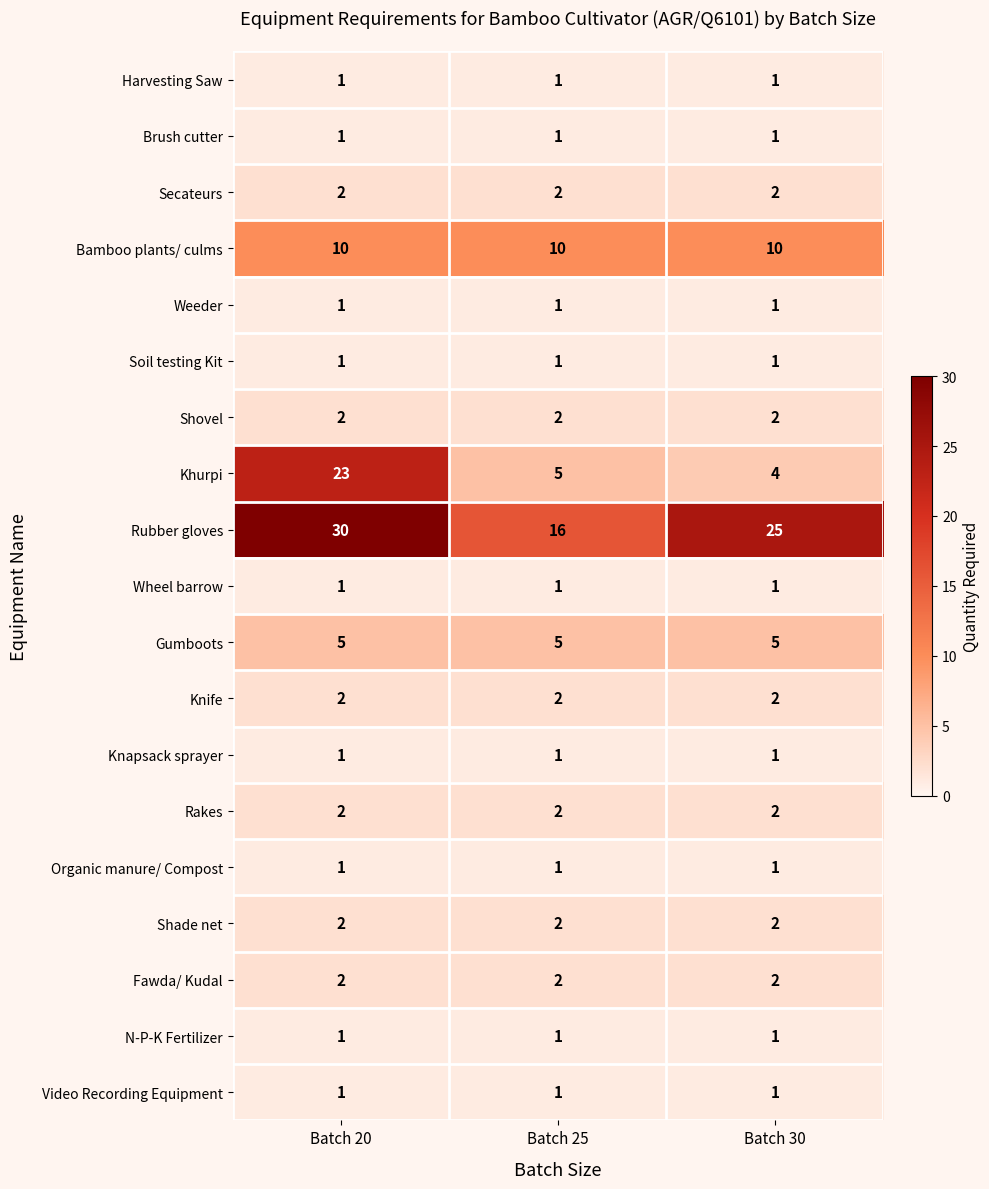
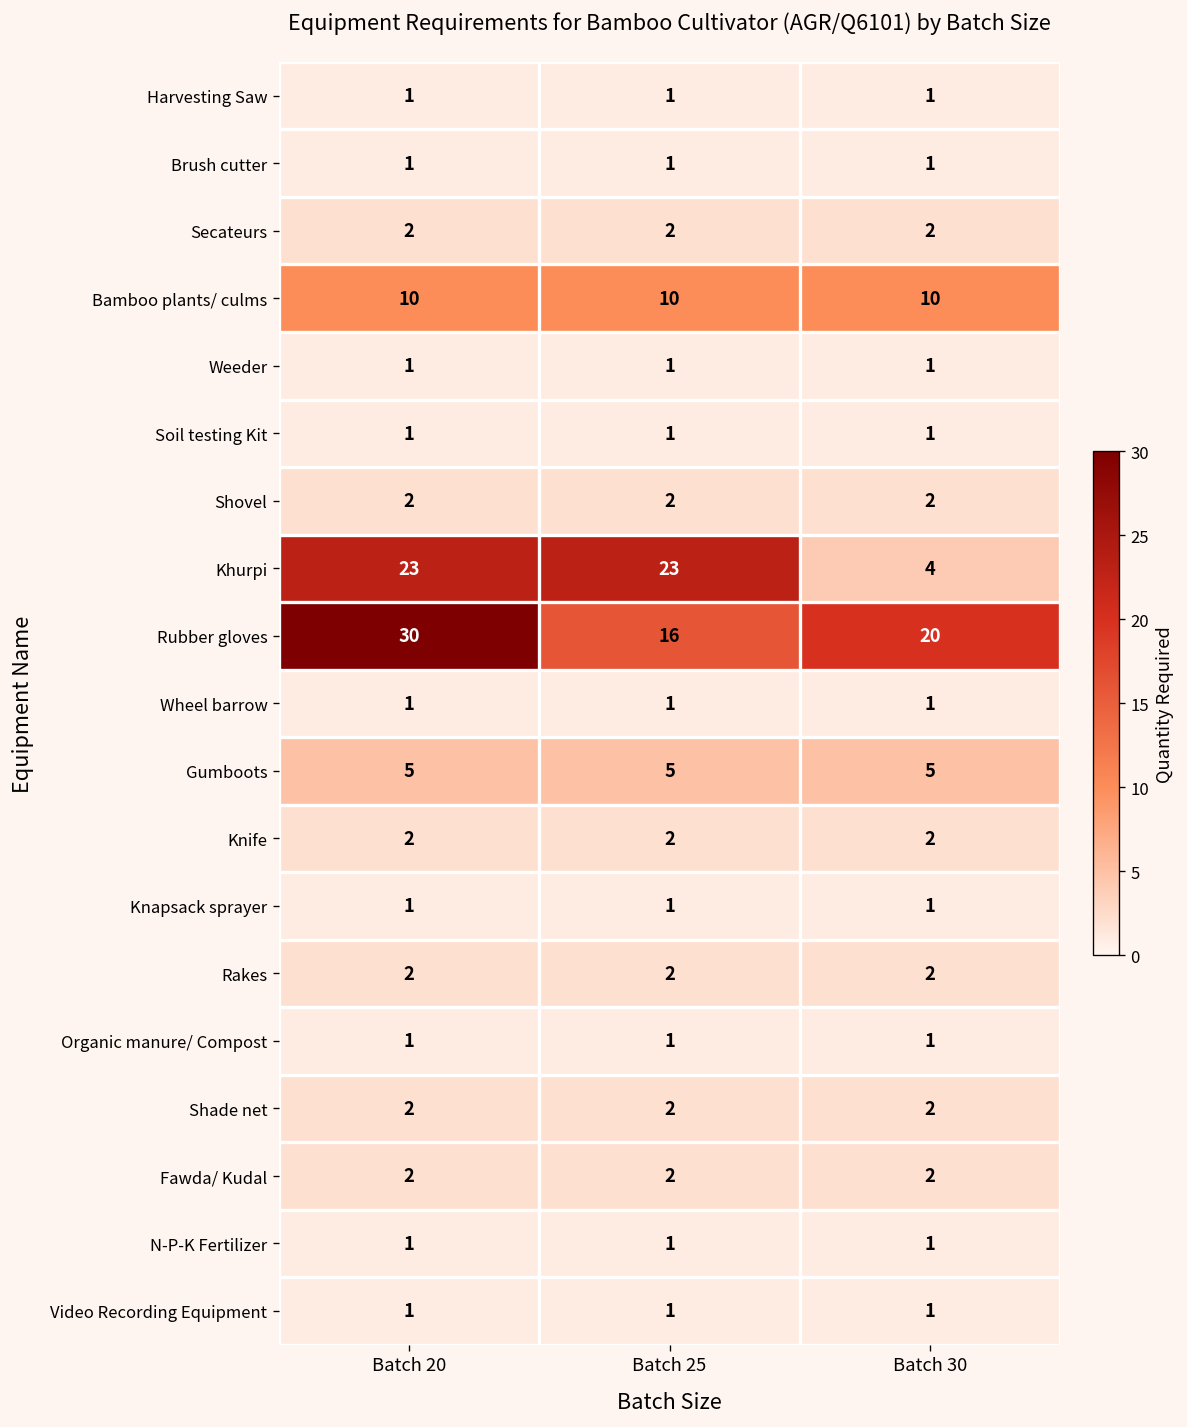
Khurpi, Batch 25: 5 -> 23
Rubber gloves, Batch 30: 25 -> 20
